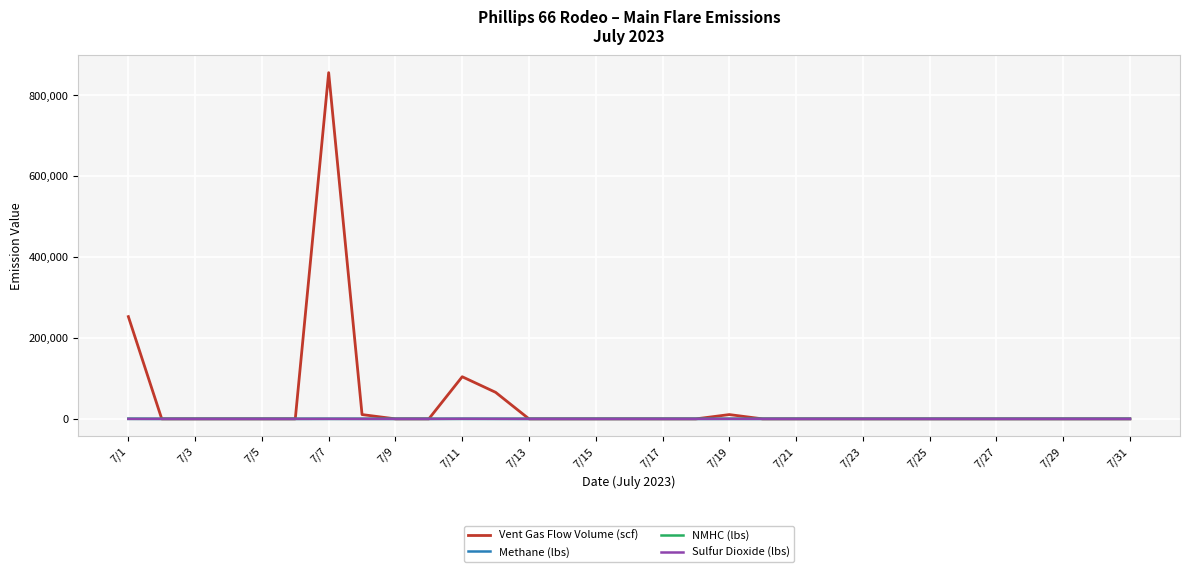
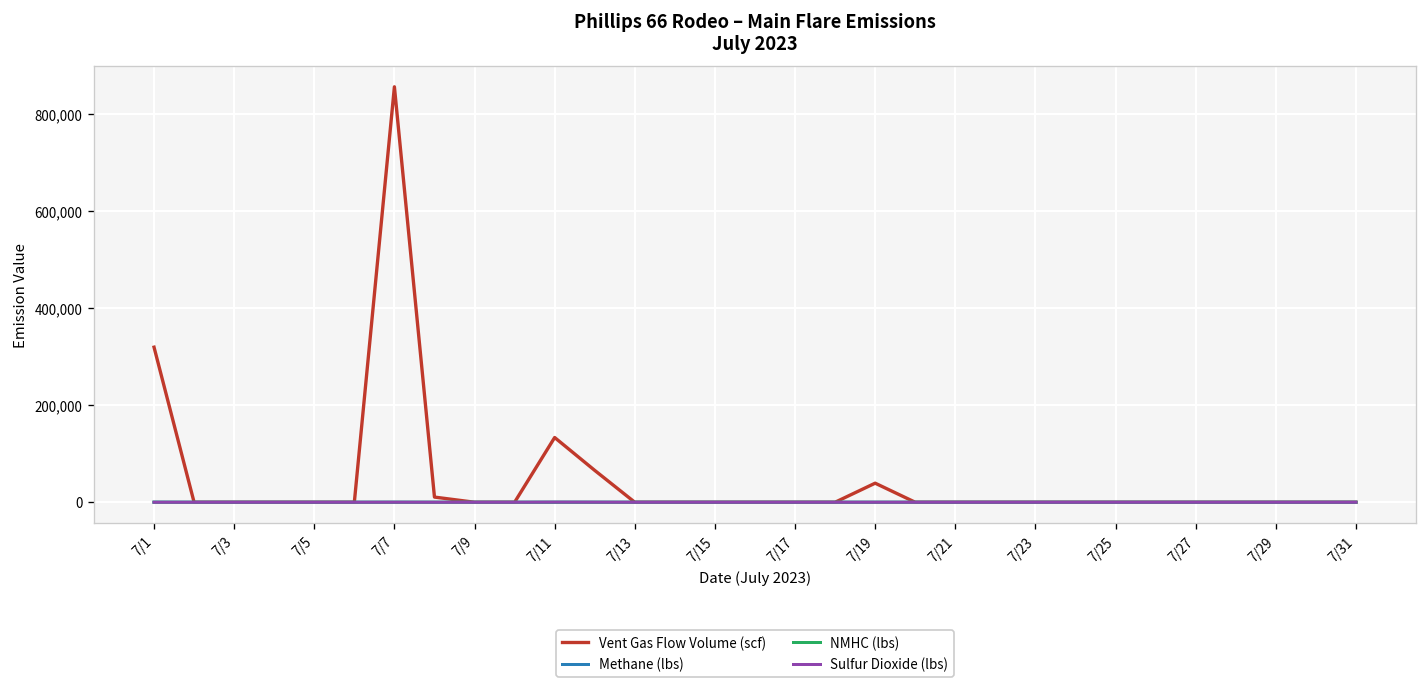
Vent Gas Flow Volume (scf), 7/1: 250,000 -> 320,000
Vent Gas Flow Volume (scf), 7/11: 100,000 -> 130,000
Vent Gas Flow Volume (scf), 7/19: 10,000 -> 40,000
